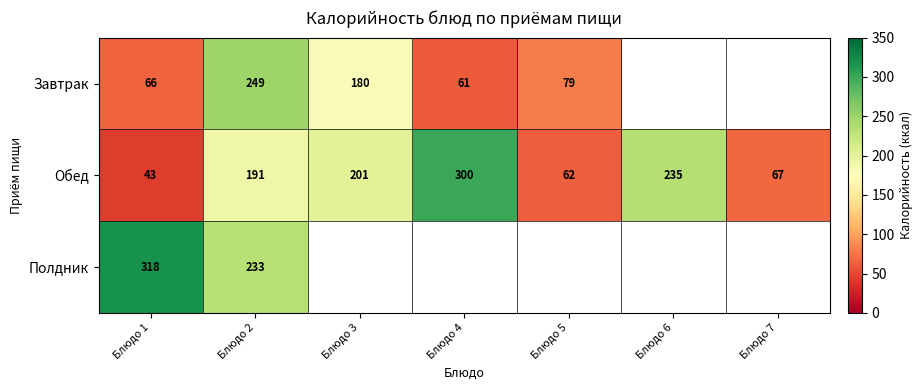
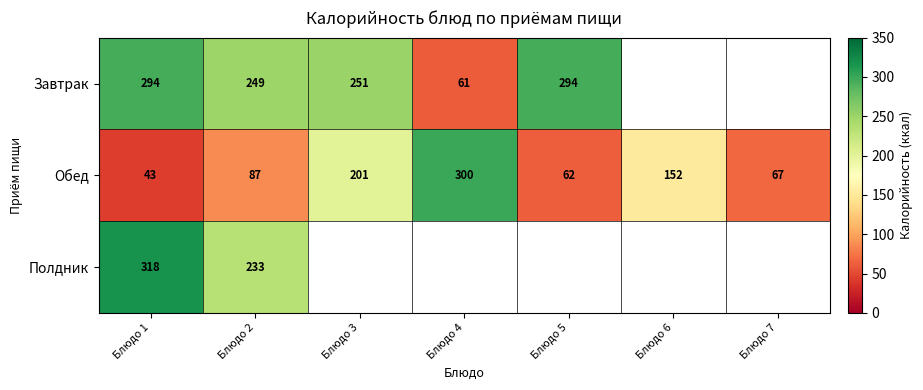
Завтрак, Блюдо 1: 66 -> 294
Завтрак, Блюдо 3: 180 -> 251
Завтрак, Блюдо 5: 79 -> 294
Обед, Блюдо 2: 191 -> 87
Обед, Блюдо 6: 235 -> 152
